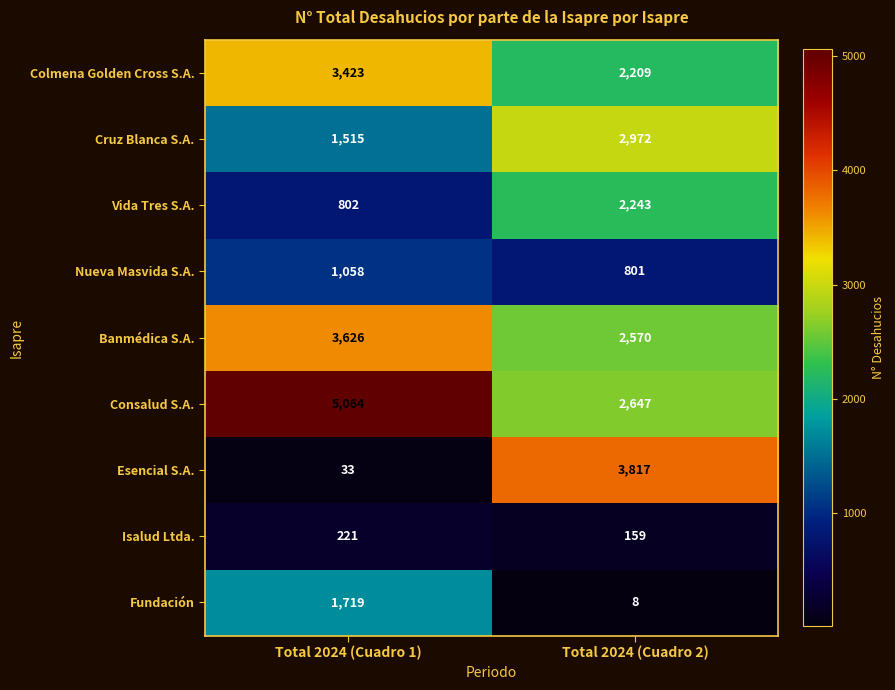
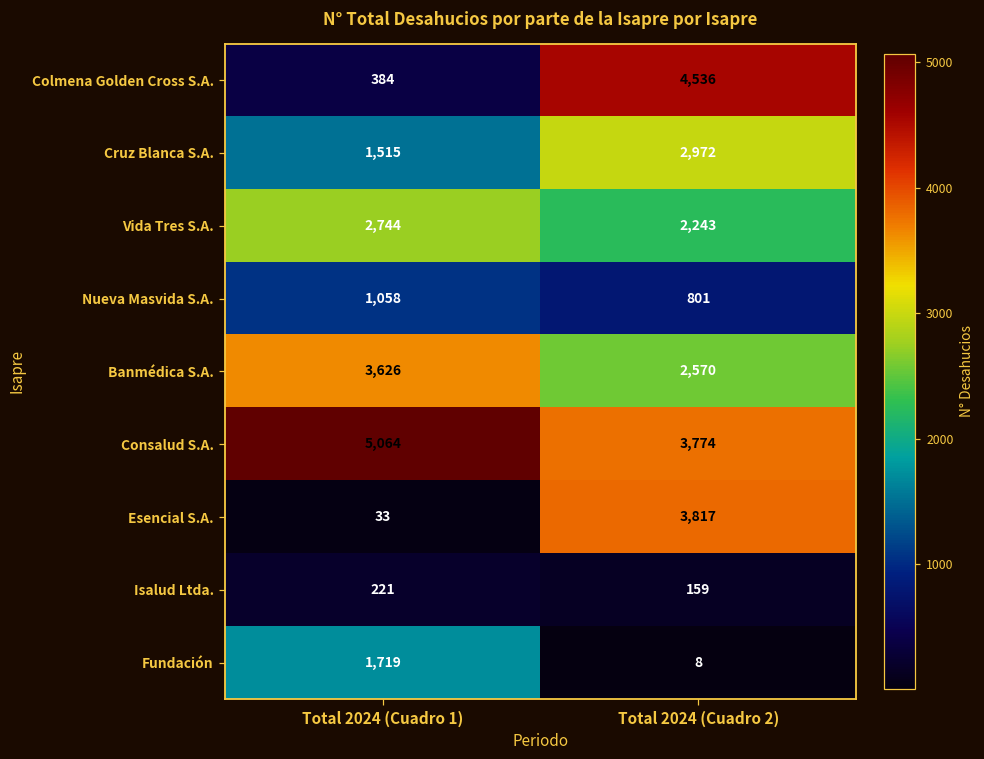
Colmena Golden Cross S.A., Total 2024 (Cuadro 1): 3,423 -> 384
Colmena Golden Cross S.A., Total 2024 (Cuadro 2): 2,209 -> 4,536
Vida Tres S.A., Total 2024 (Cuadro 1): 802 -> 2,744
Consalud S.A., Total 2024 (Cuadro 2): 2,647 -> 3,774
